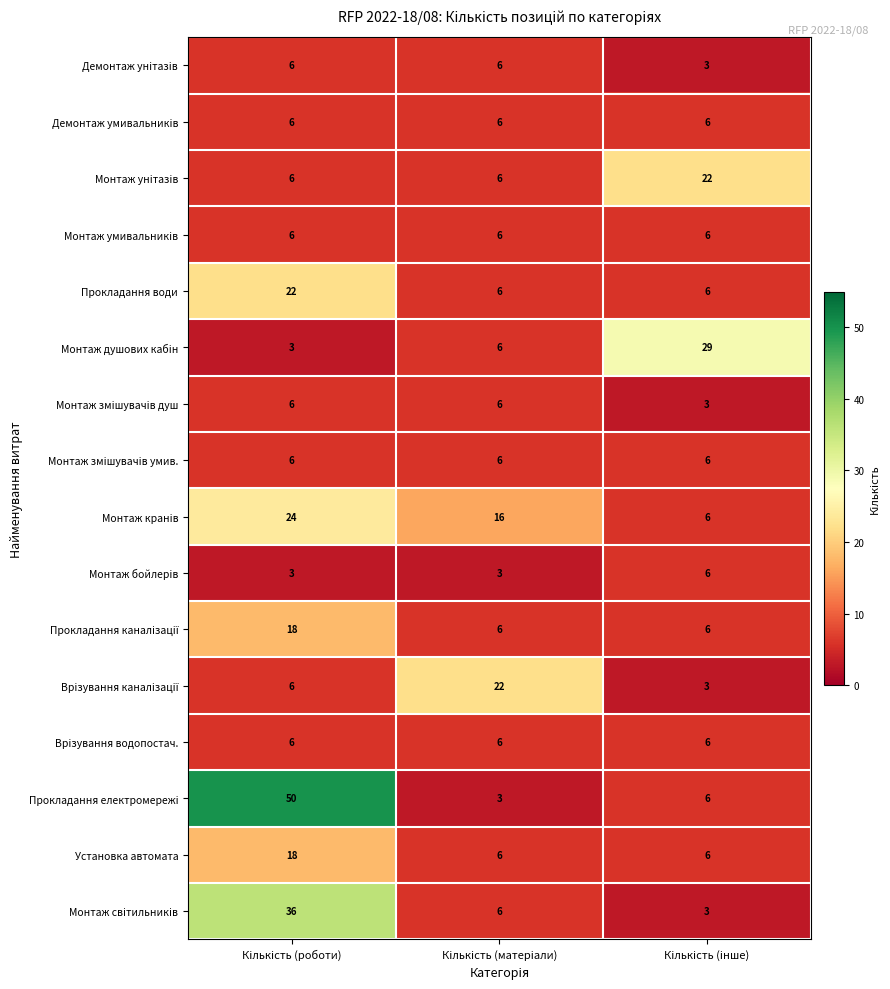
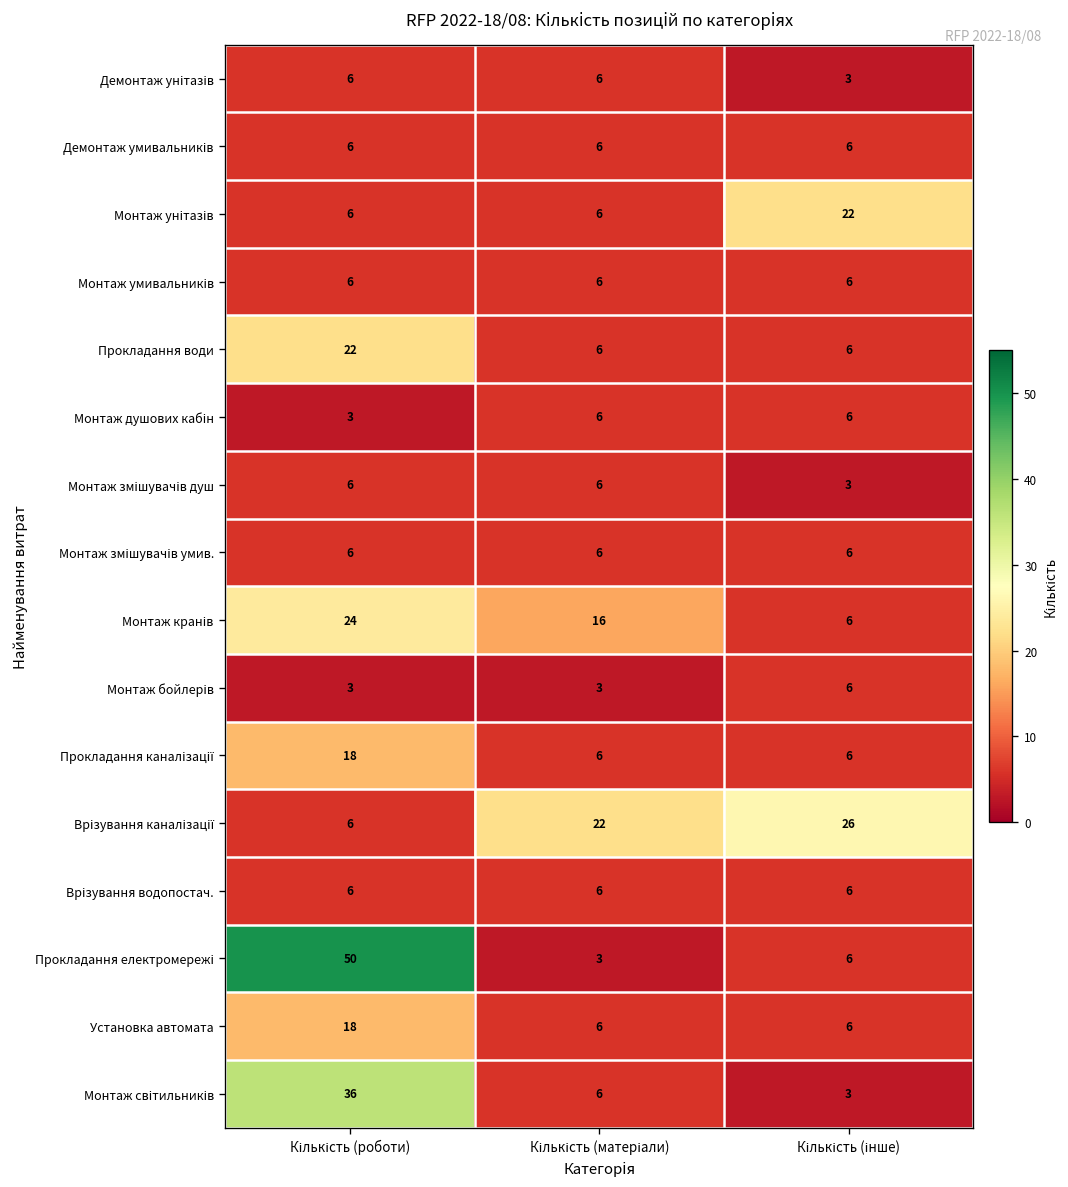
Монтаж душових кабін, Кількість (інше): 29 -> 6
Врізування каналізації, Кількість (інше): 3 -> 26
